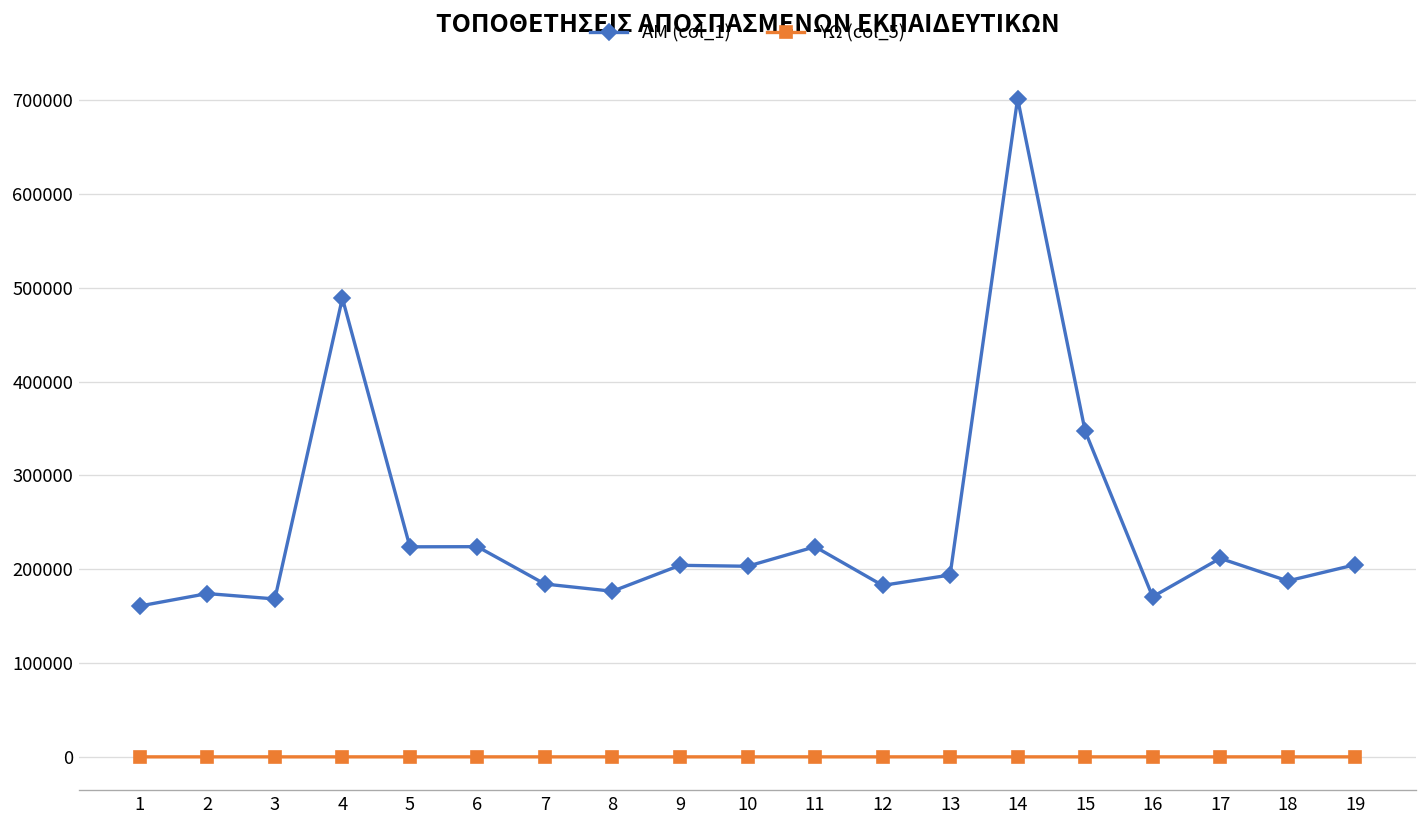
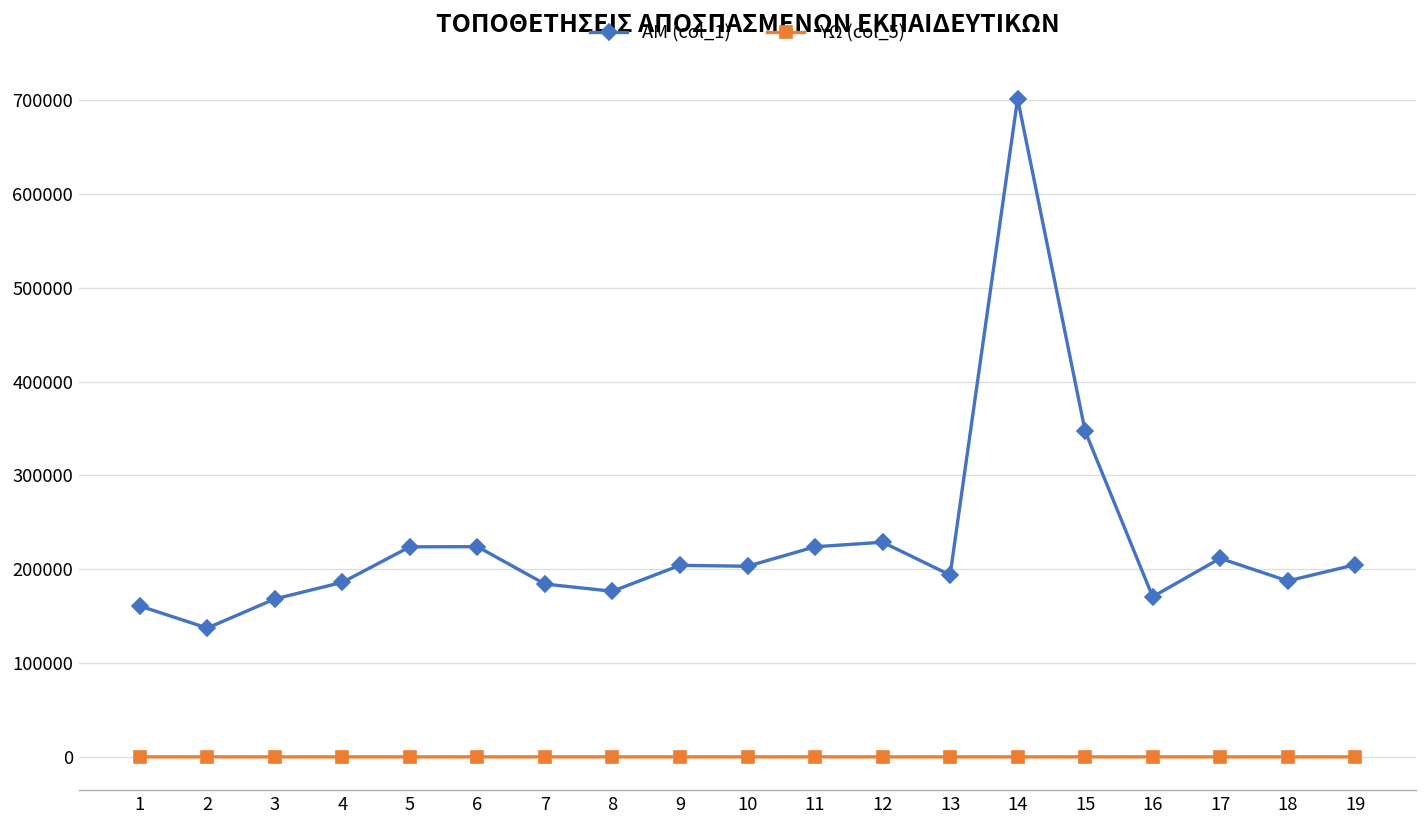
ΑΜ (col_1), 2: 170000 -> 140000
ΑΜ (col_1), 4: 490000 -> 190000
ΑΜ (col_1), 12: 180000 -> 230000
